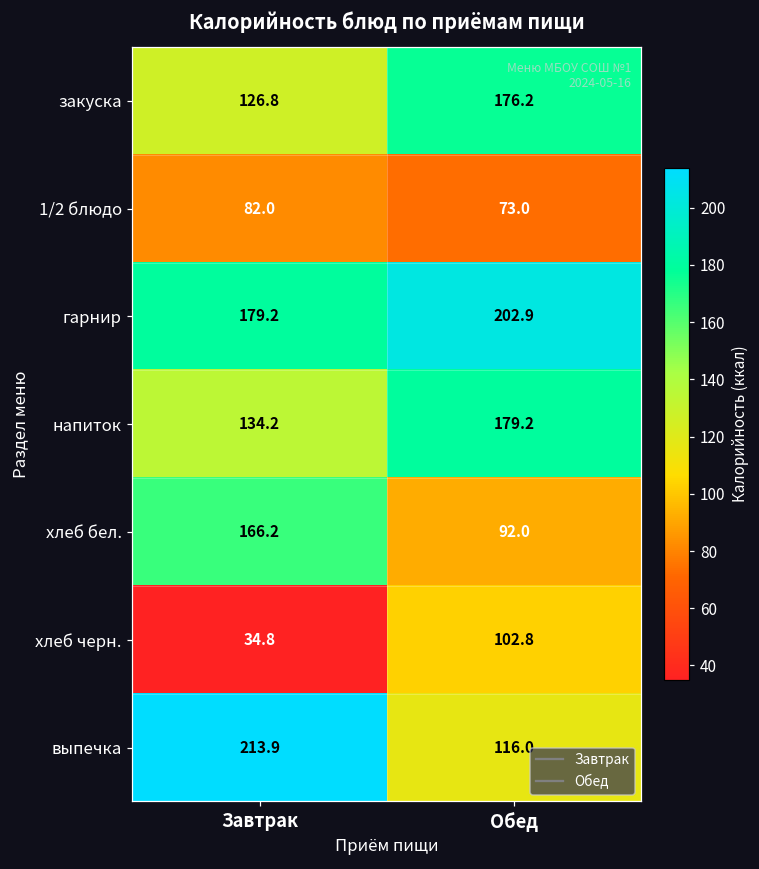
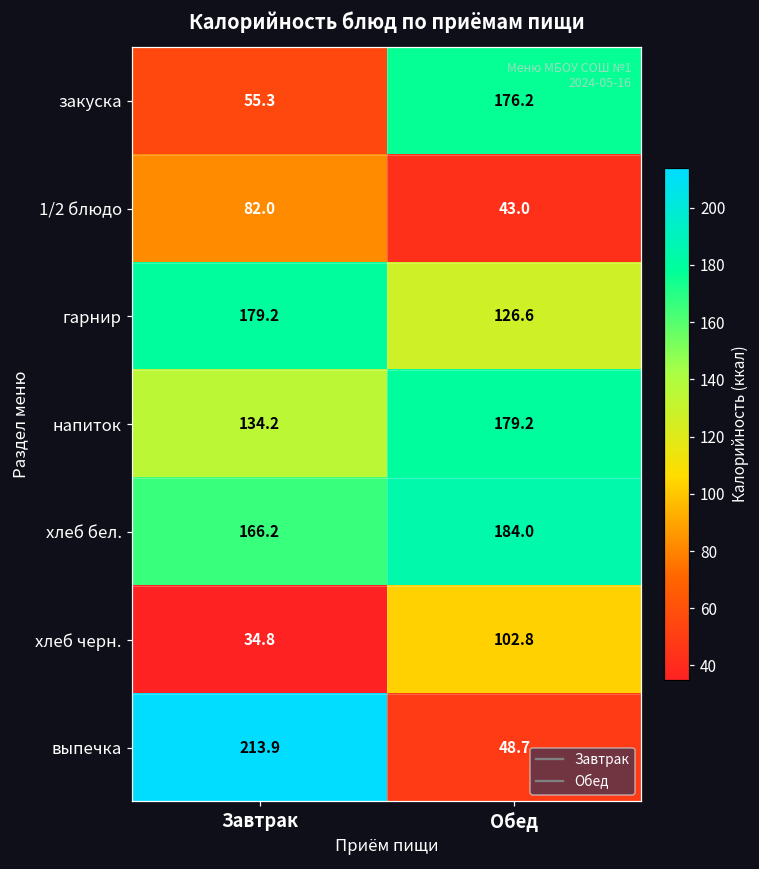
закуска, Завтрак: 126.8 -> 55.3
1/2 блюдо, Обед: 73.0 -> 43.0
гарнир, Обед: 202.9 -> 126.6
хлеб бел., Обед: 92.0 -> 184.0
выпечка, Обед: 116.0 -> 48.7
